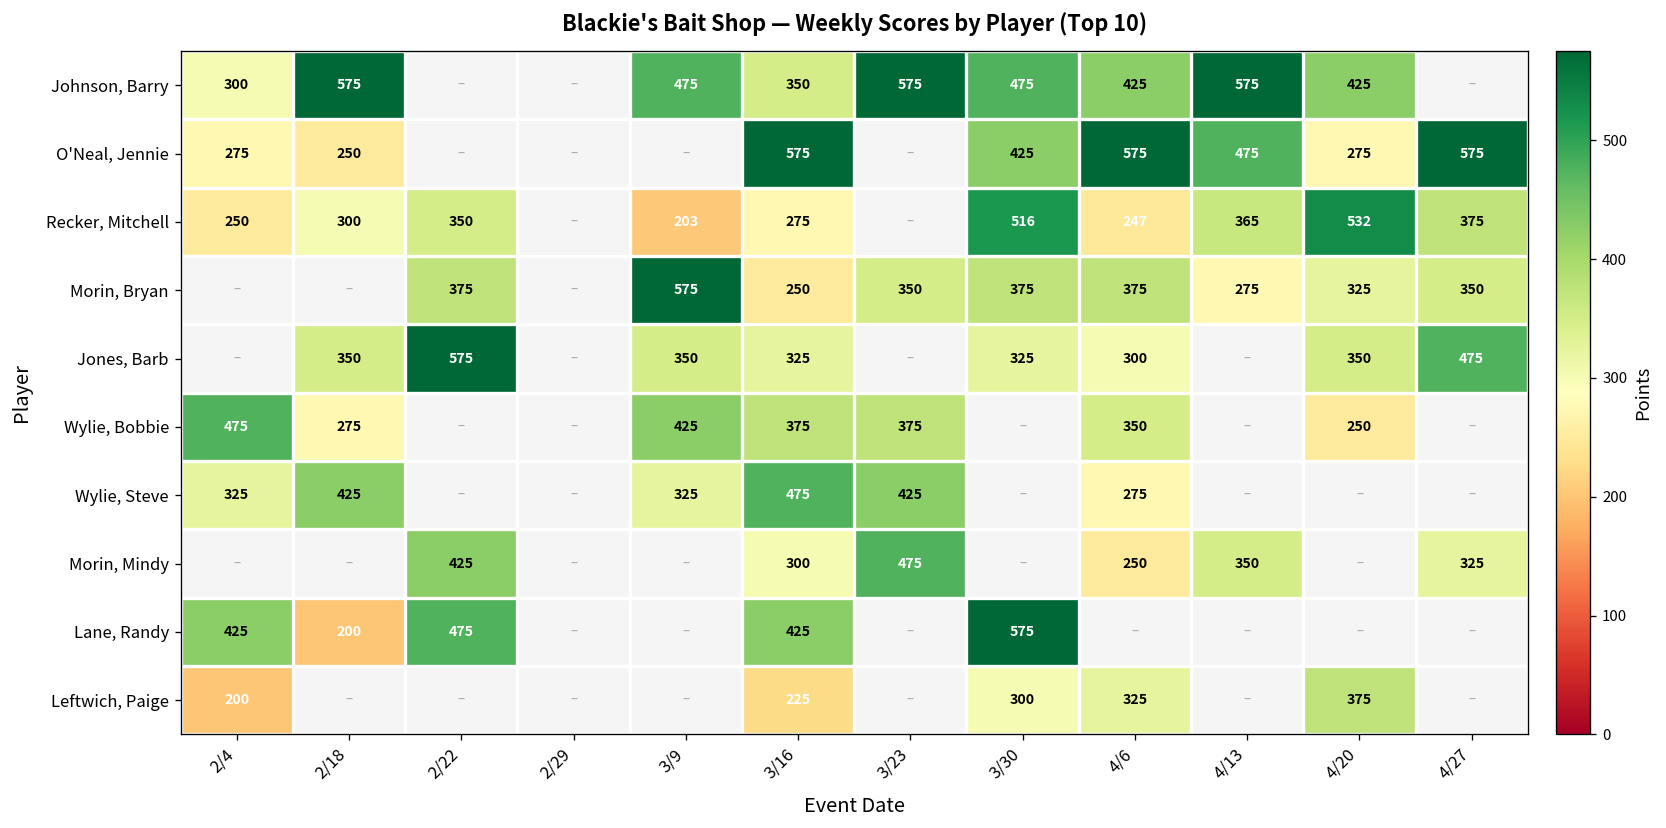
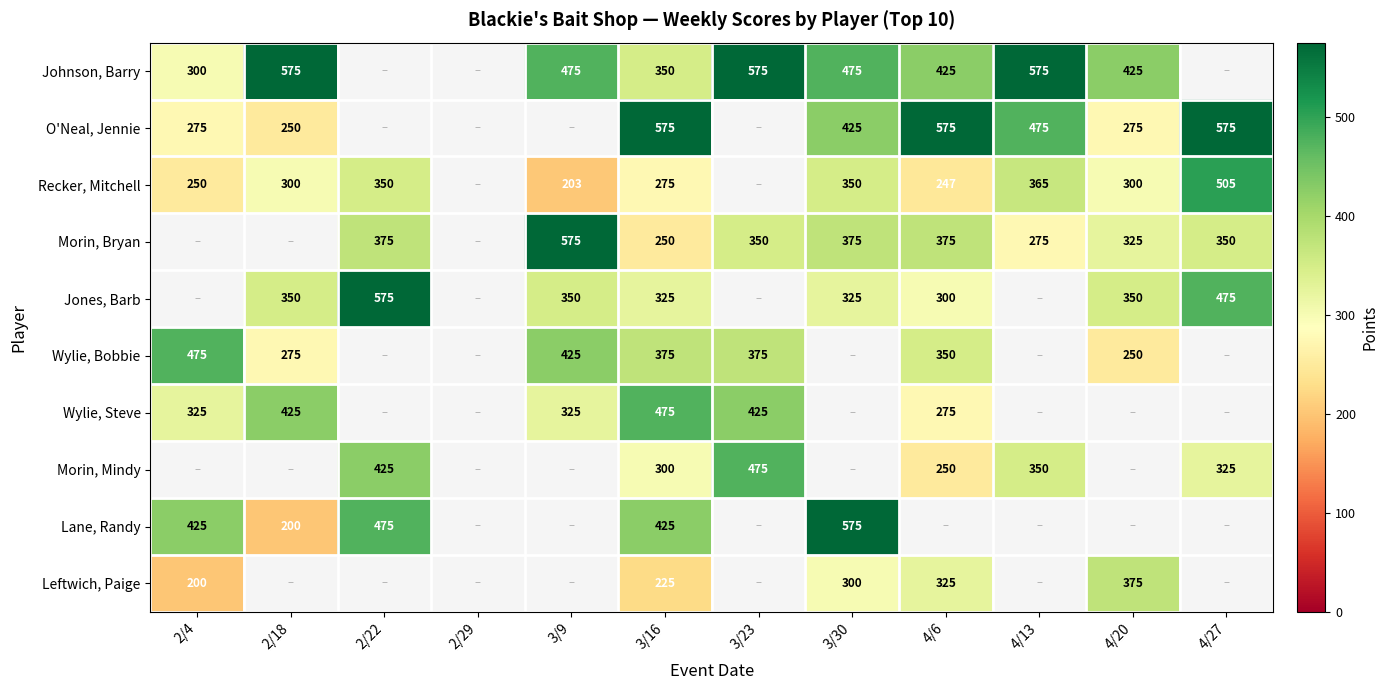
Recker, Mitchell, 3/30: 516 -> 350
Recker, Mitchell, 4/20: 532 -> 300
Recker, Mitchell, 4/27: 375 -> 505
